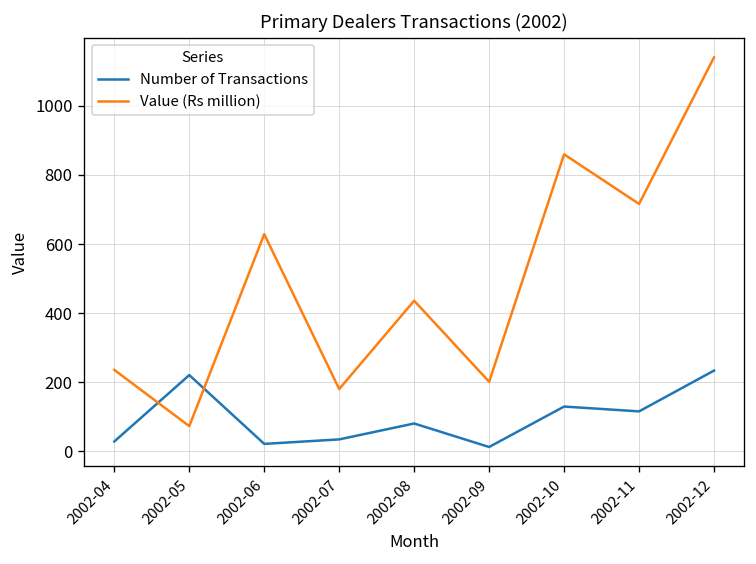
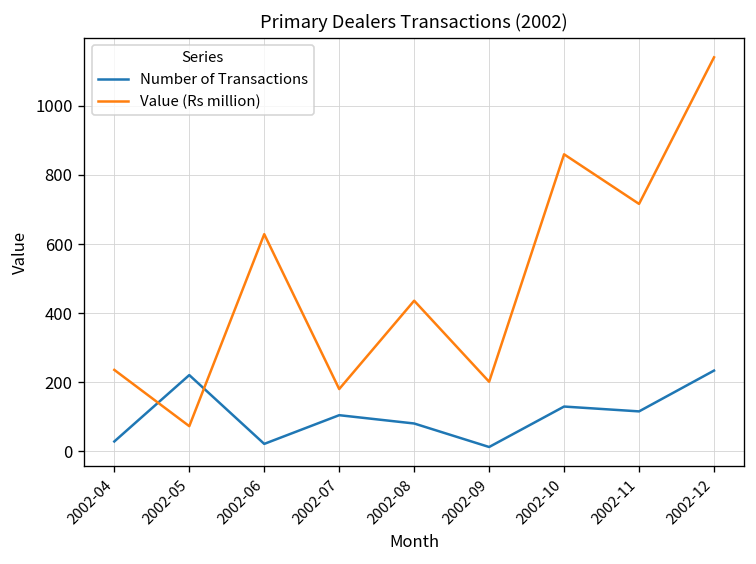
Number of Transactions, 2002-07: 40 -> 110
